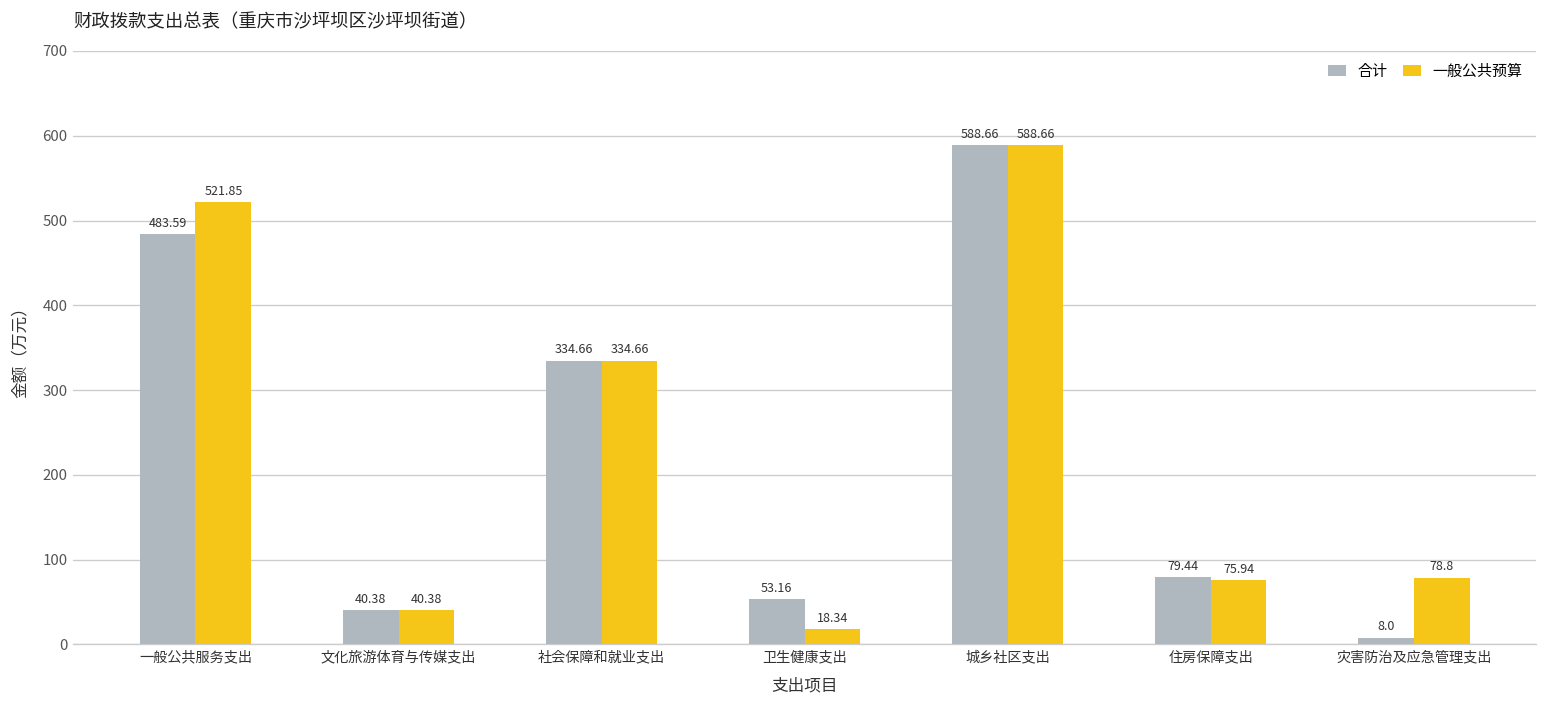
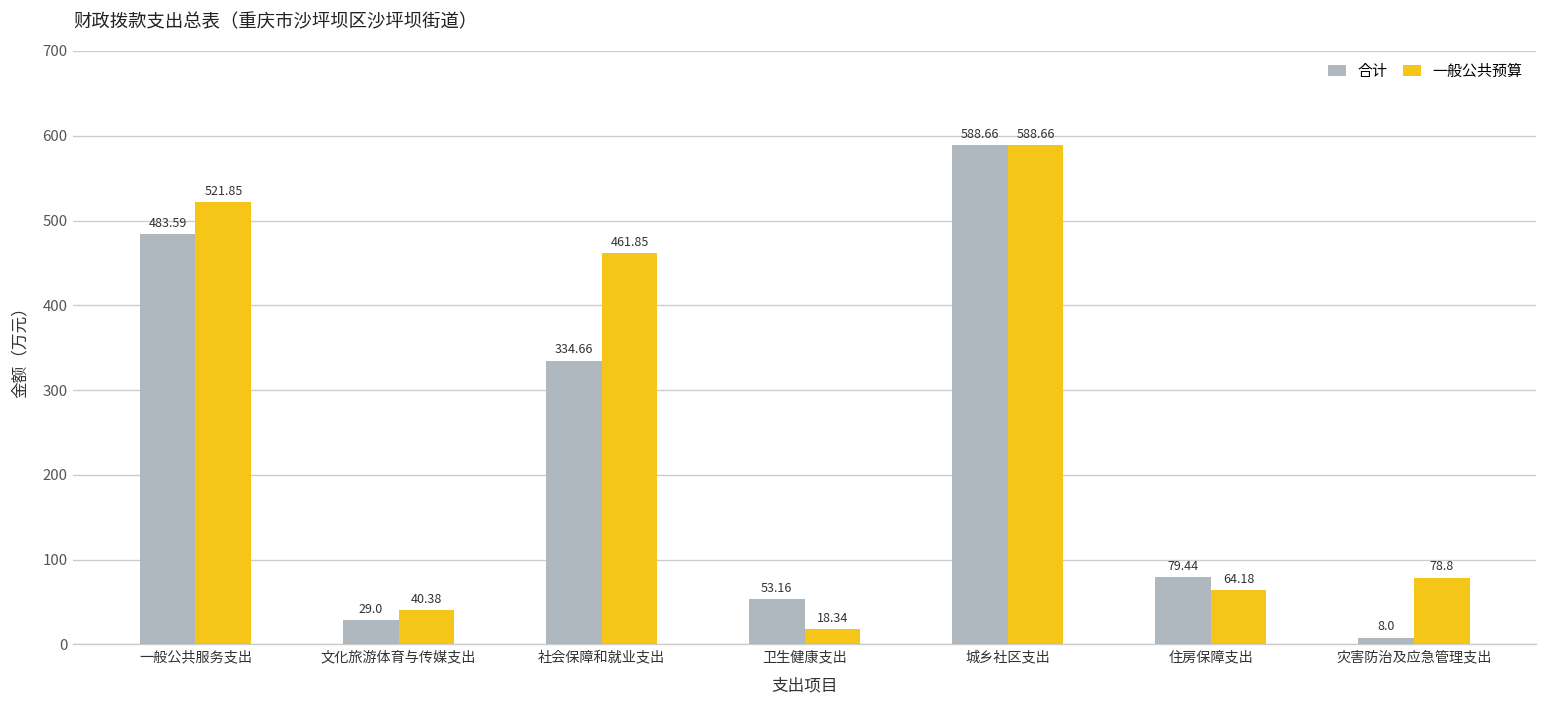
合计, 文化旅游体育与传媒支出: 40.38 -> 29.0
一般公共预算, 社会保障和就业支出: 334.66 -> 461.85
一般公共预算, 住房保障支出: 75.94 -> 64.18
